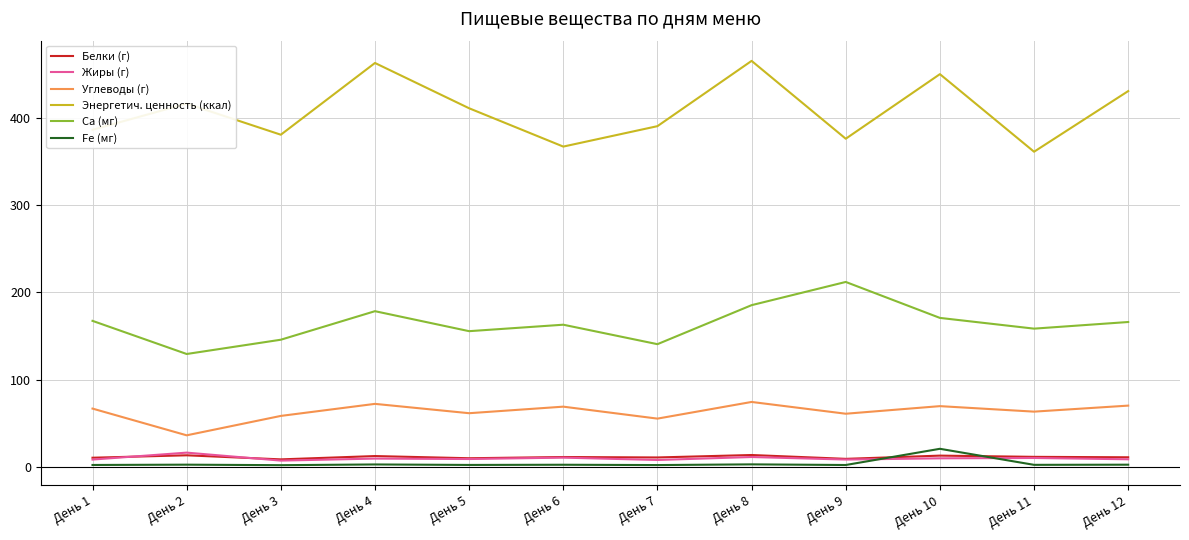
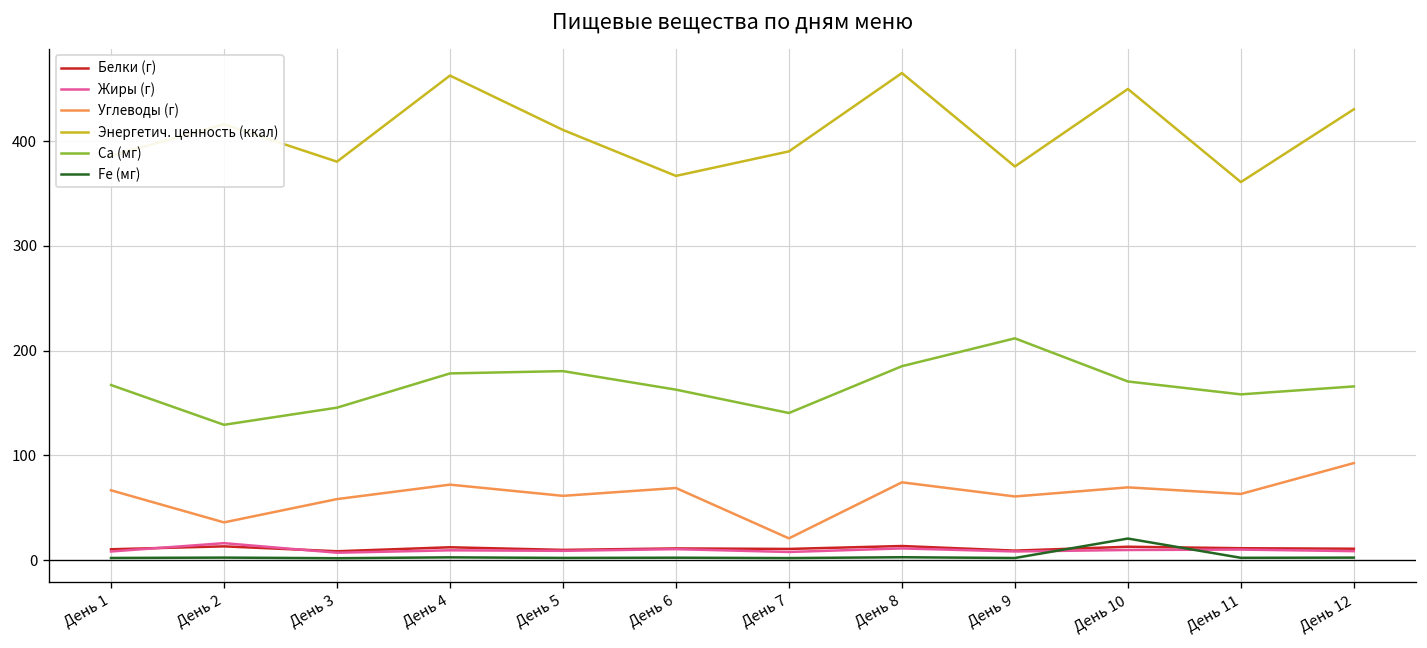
Ca (мг), День 5: 160 -> 180
Углеводы (г), День 7: 60 -> 20
Углеводы (г), День 12: 70 -> 90
